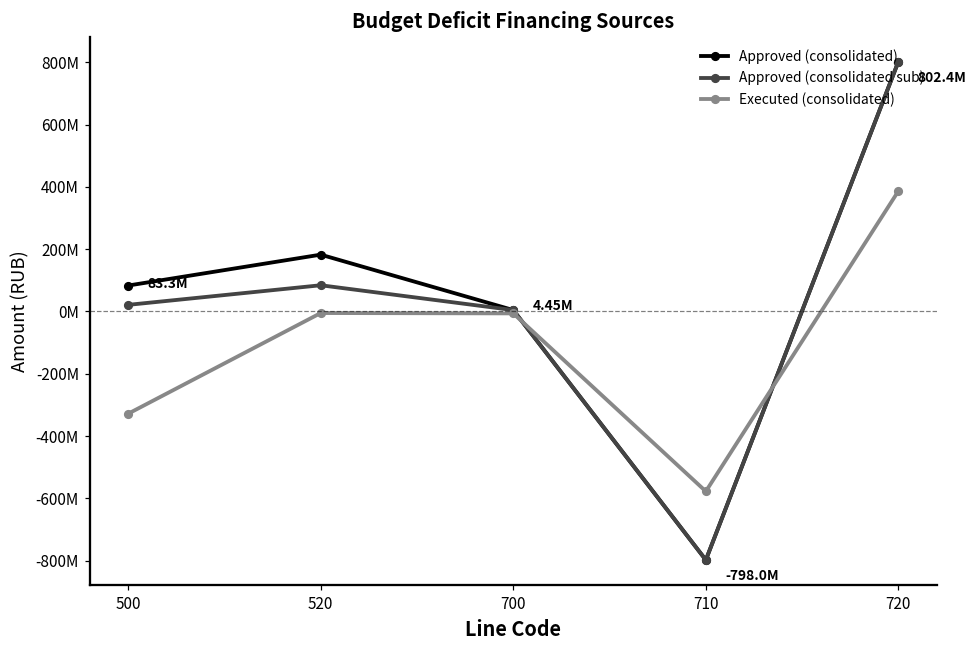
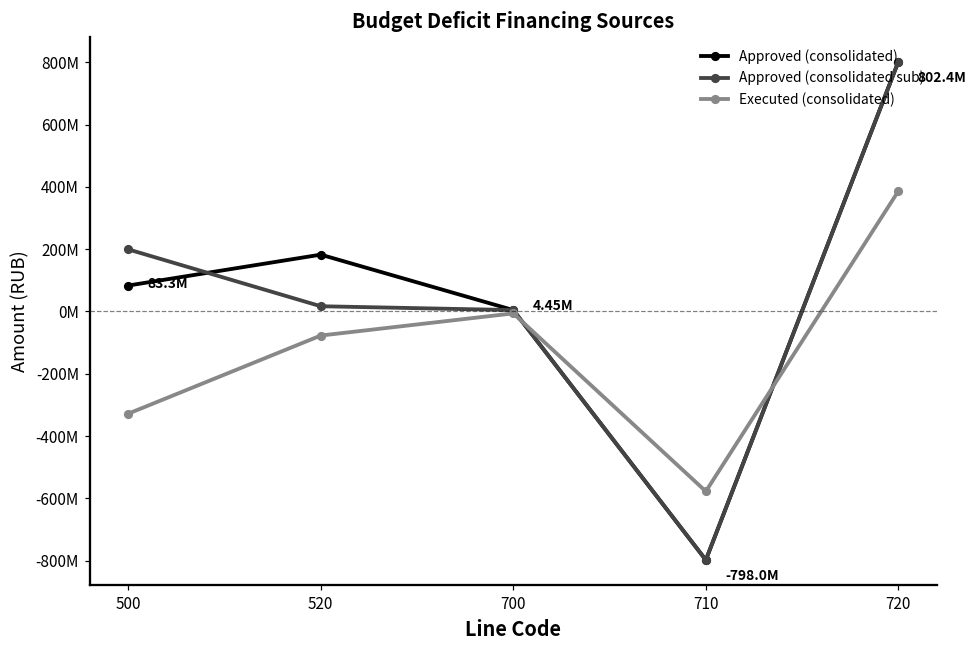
Approved (consolidated sub), 500: 20000000 -> 200000000
Approved (consolidated sub), 520: 80000000 -> 20000000
Executed (consolidated), 520: -10000000 -> -80000000
